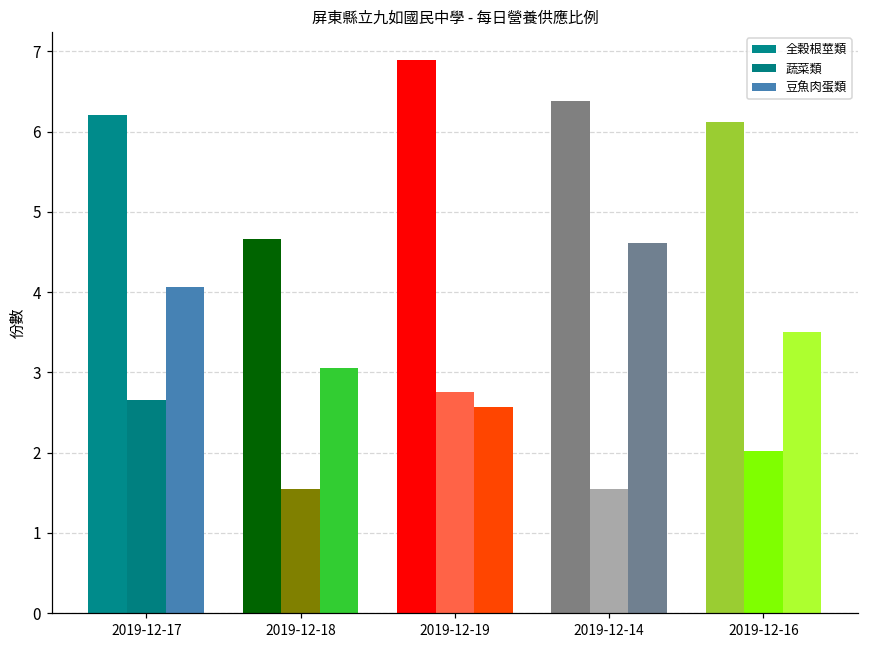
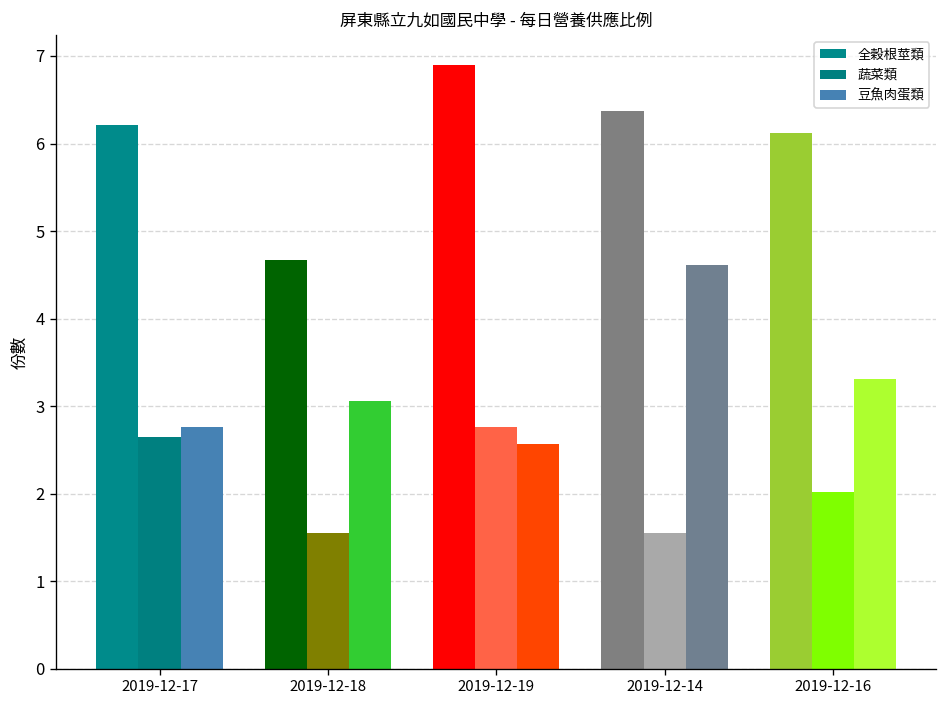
豆魚肉蛋類, 2019-12-17: 4.1 -> 2.8
豆魚肉蛋類, 2019-12-16: 3.5 -> 3.3
